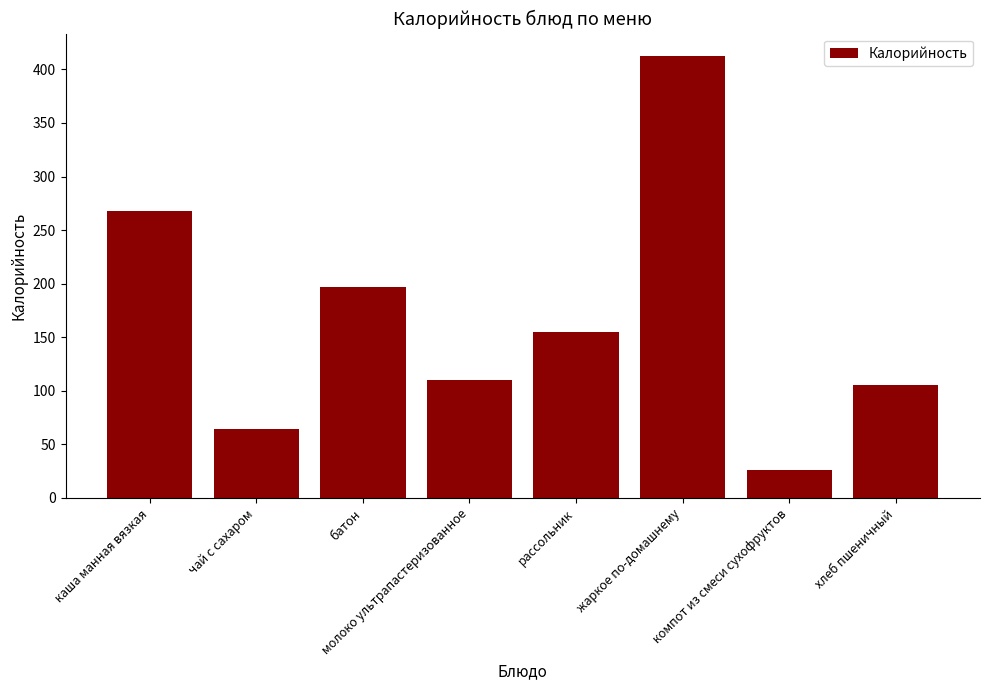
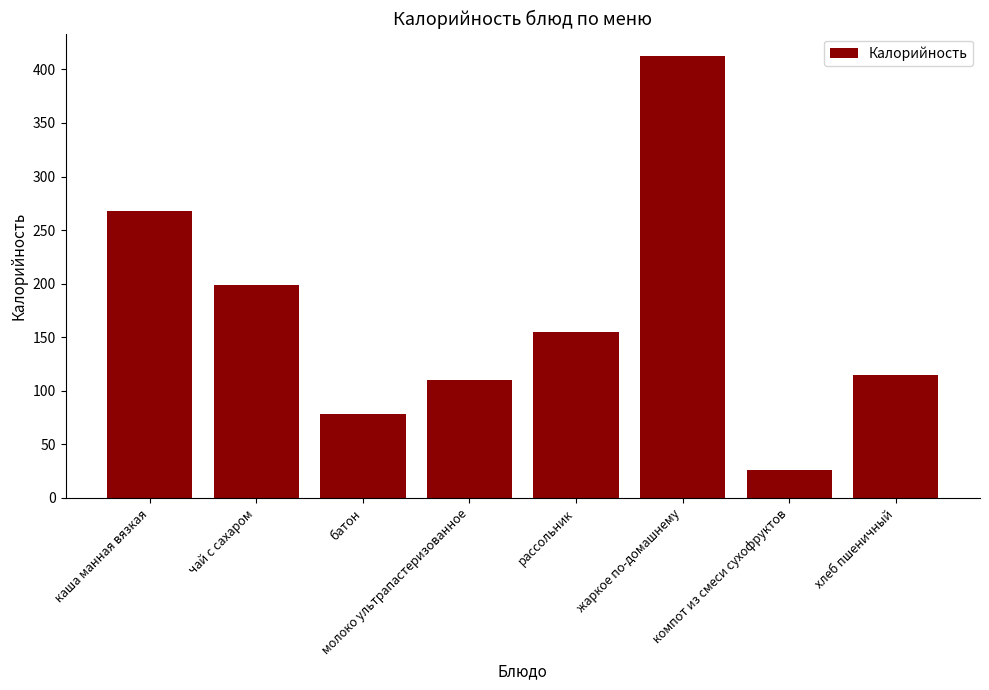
чай с сахаром: 65 -> 199
батон: 197 -> 79
хлеб пшеничный: 105 -> 115
